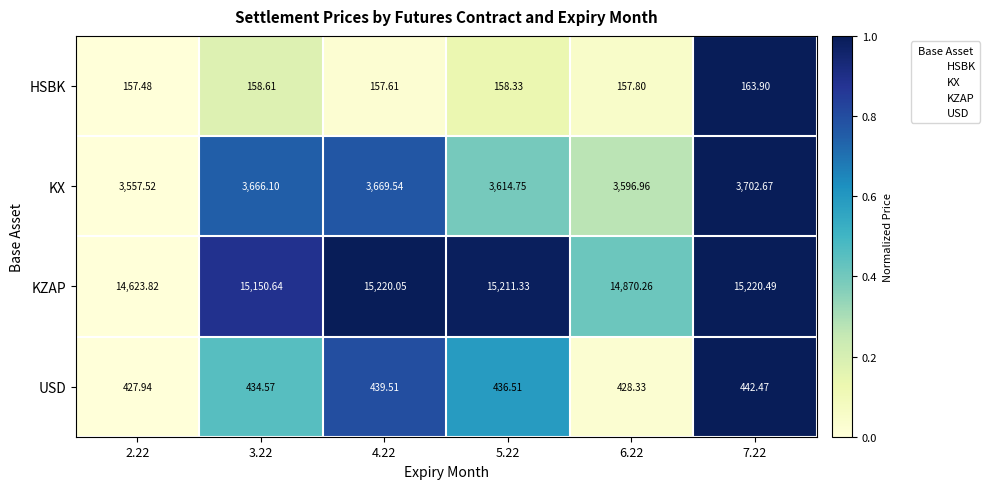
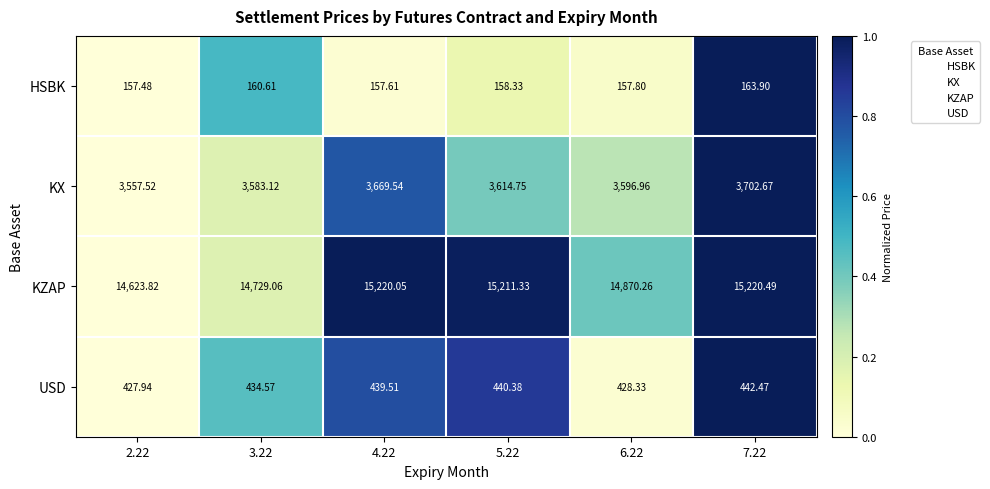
HSBK, 3.22: 158.61 -> 160.61
KX, 3.22: 3,666.10 -> 3,583.12
KZAP, 3.22: 15,150.64 -> 14,729.06
USD, 5.22: 436.51 -> 440.38
